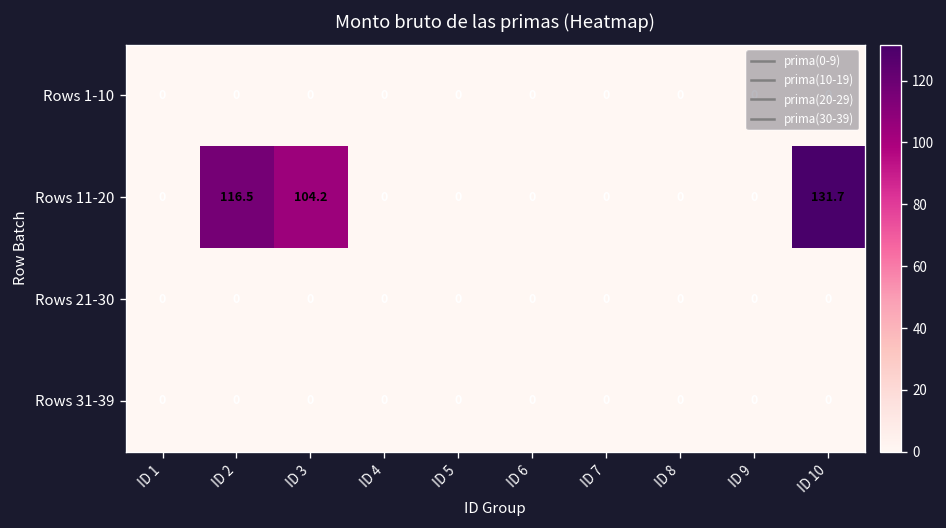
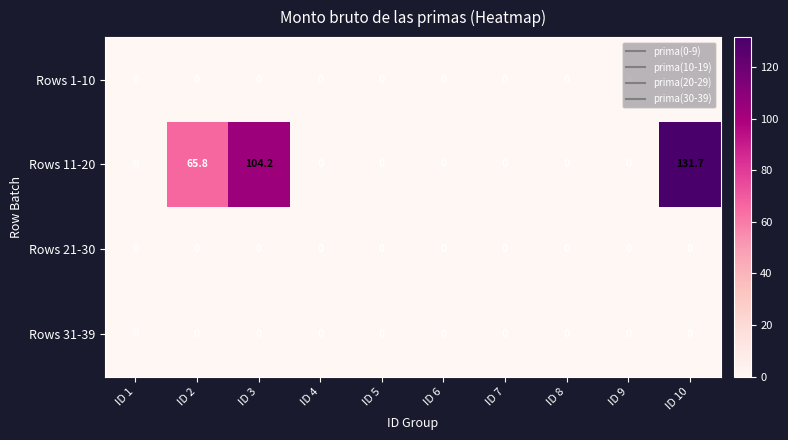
Rows 11-20, ID 2: 116.5 -> 65.8
